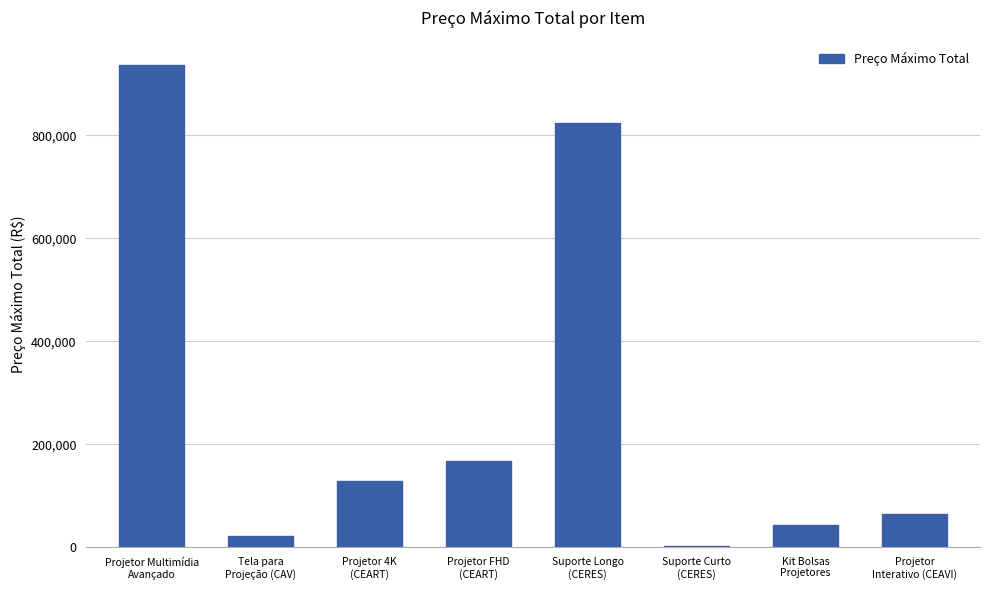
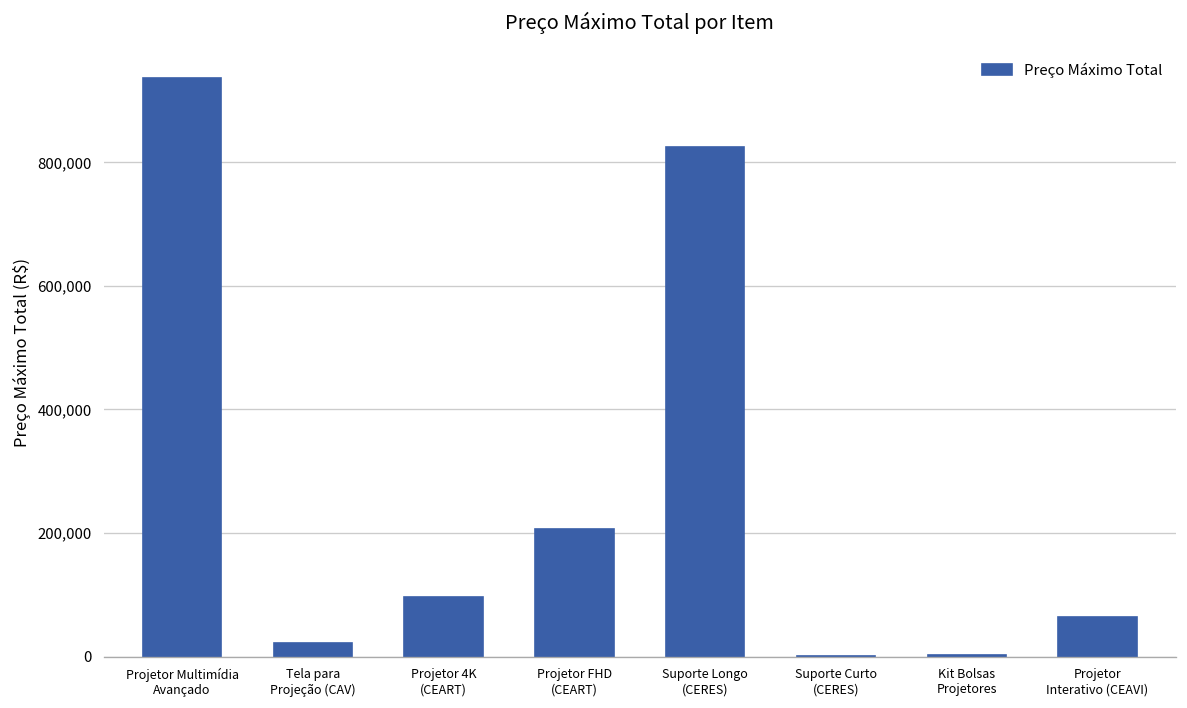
Projetor 4K (CEART): 130,000 -> 100,000
Projetor FHD (CEART): 170,000 -> 210,000
Kit Bolsas Projetores: 40,000 -> 0
